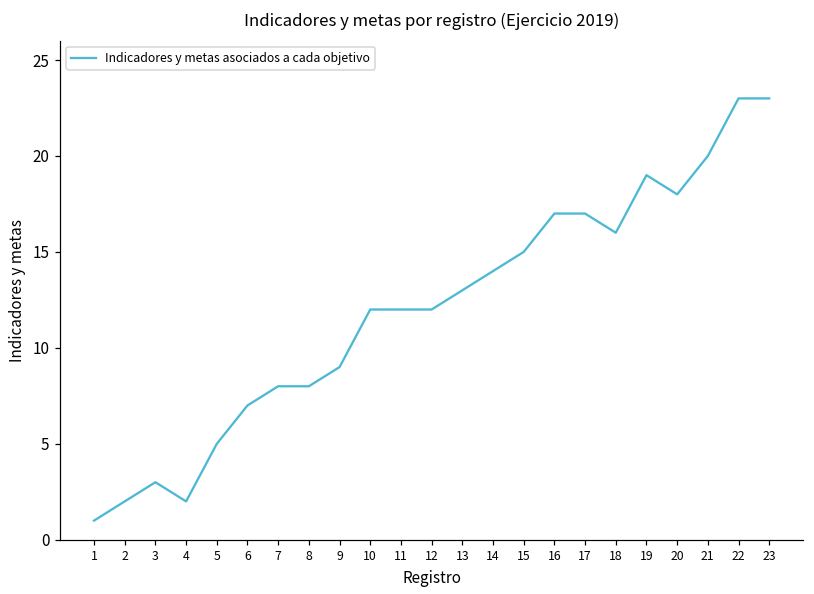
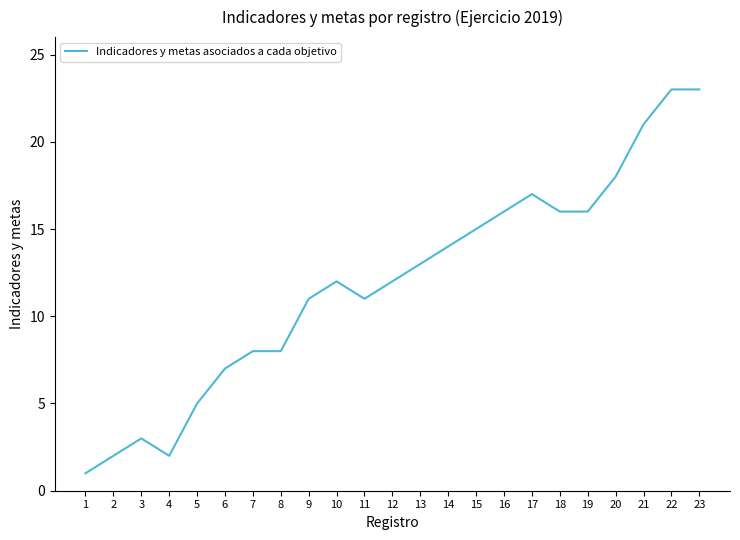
9: 9 -> 11
11: 12 -> 11
16: 17 -> 16
19: 19 -> 16
21: 20 -> 21
